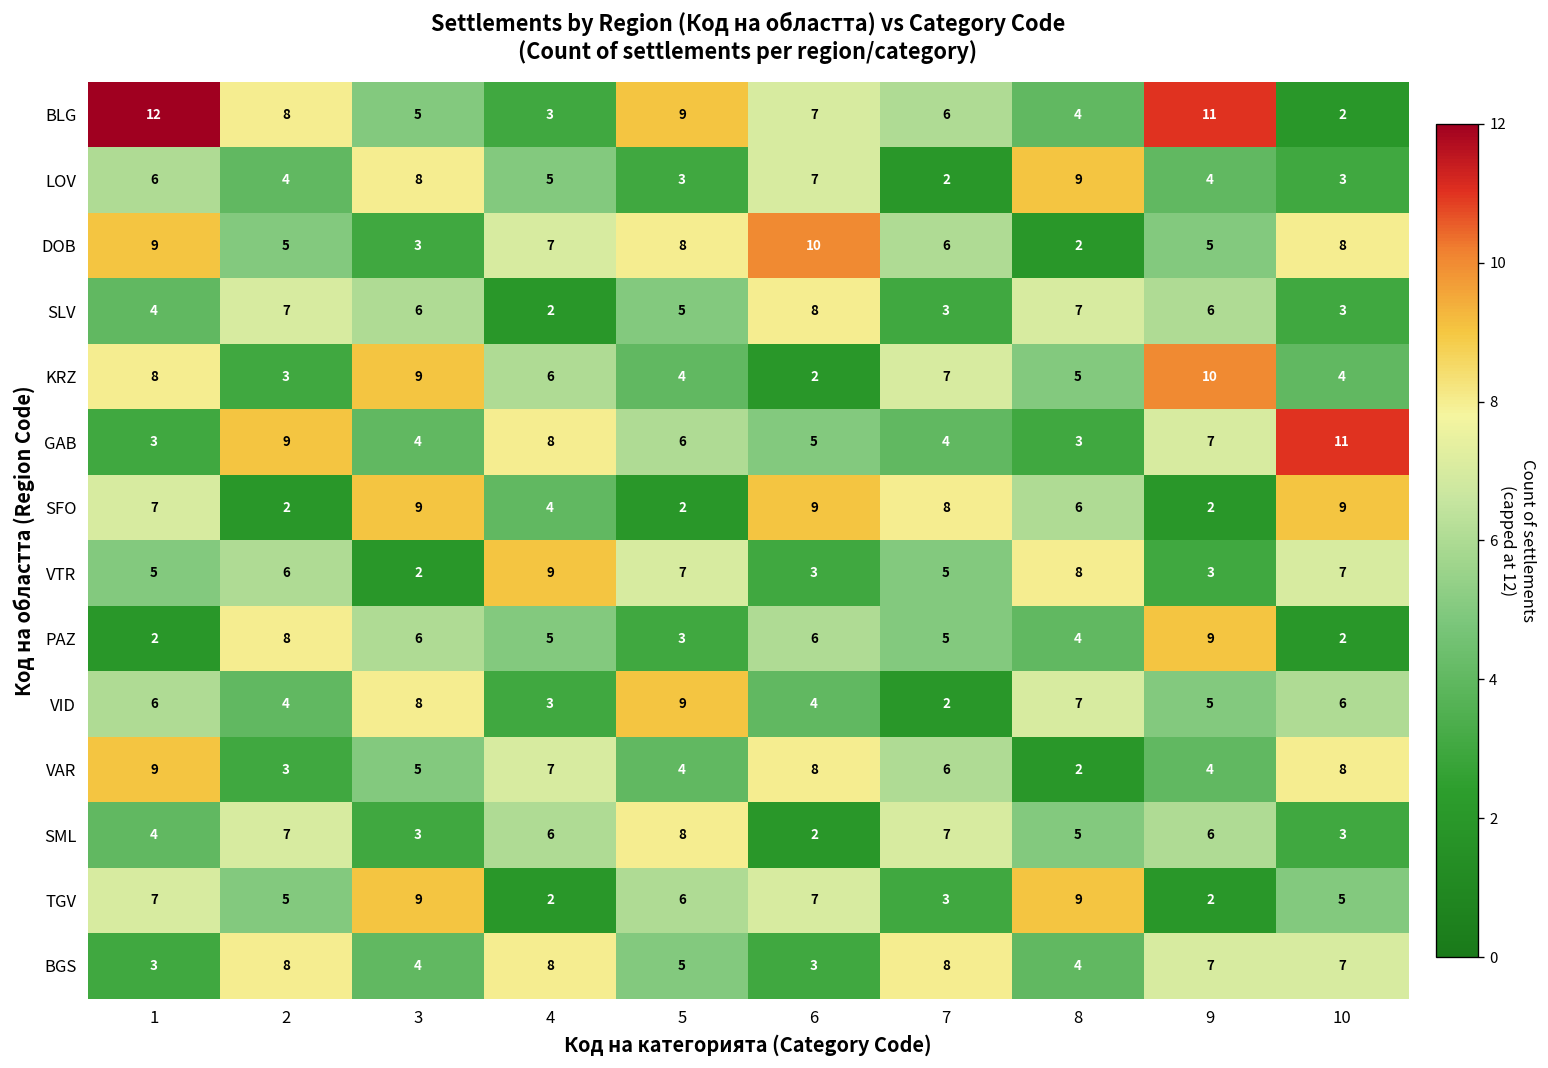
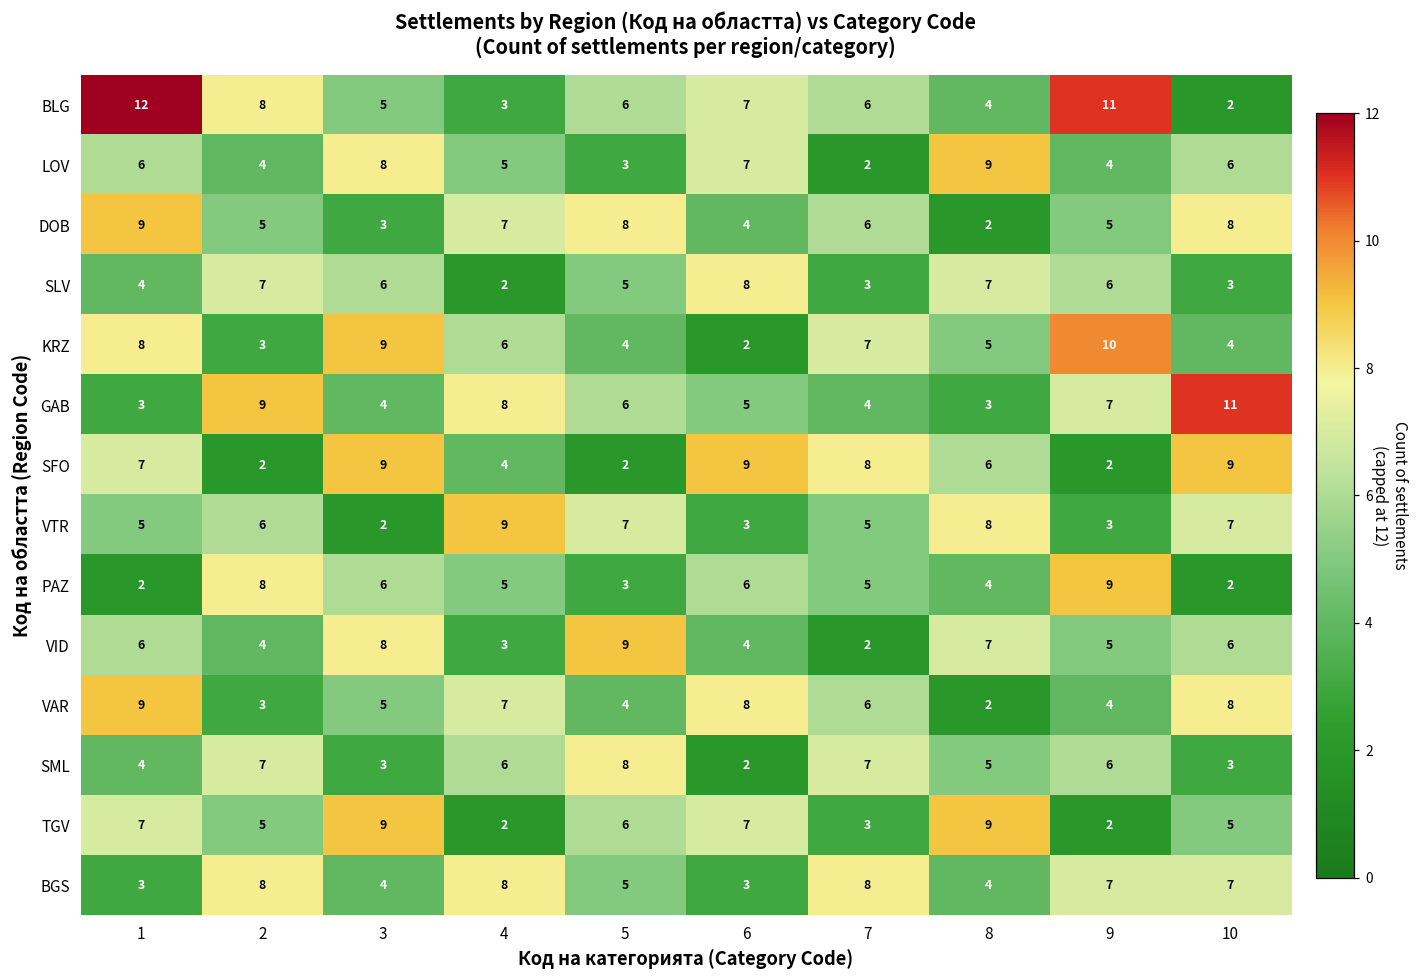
BLG, 5: 9 -> 6
LOV, 10: 3 -> 6
DOB, 6: 10 -> 4
